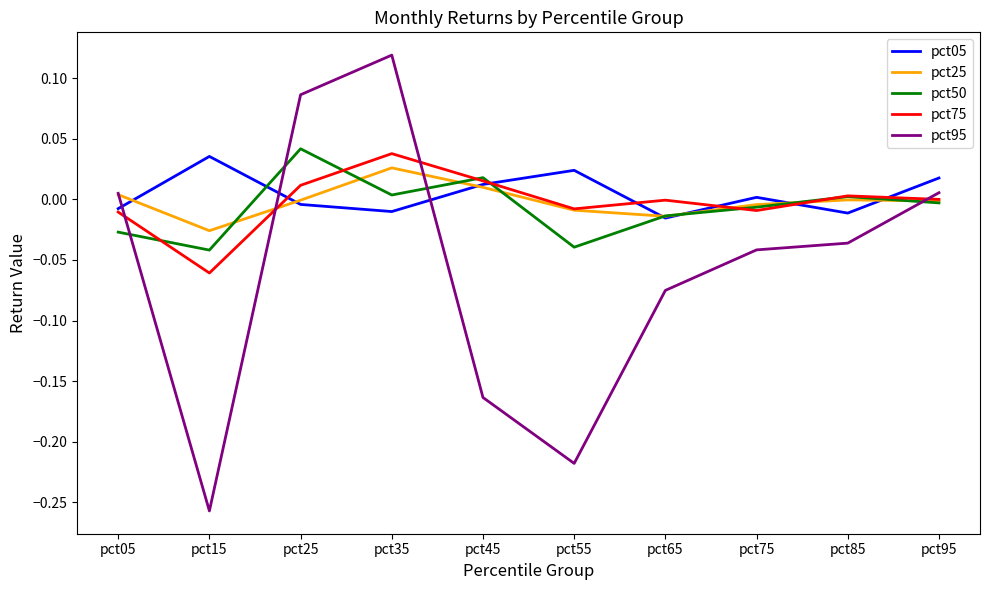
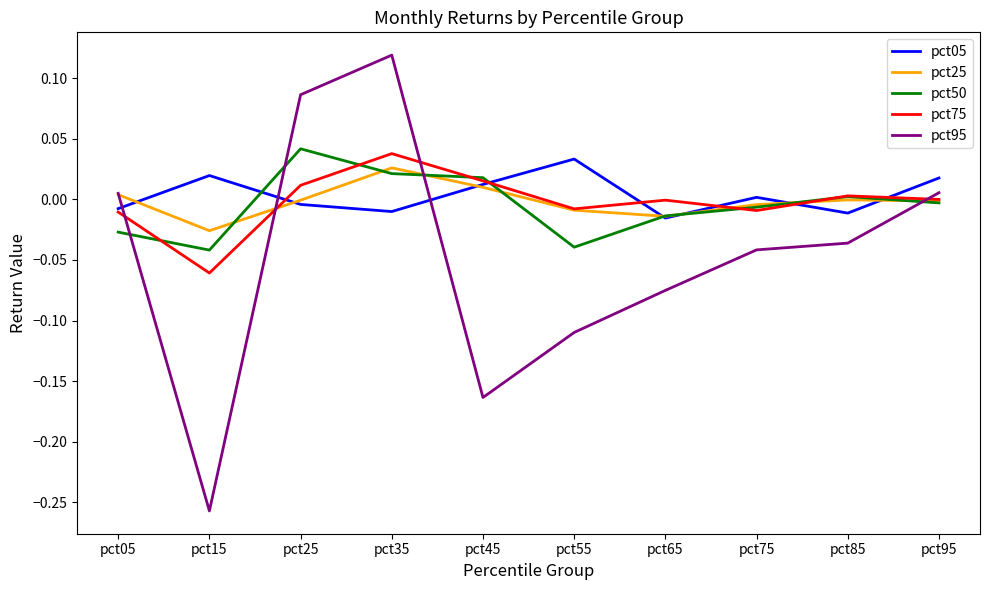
pct05, pct15: 0.036 -> 0.020
pct50, pct35: 0.004 -> 0.021
pct05, pct55: 0.024 -> 0.033
pct95, pct55: -0.218 -> -0.110
